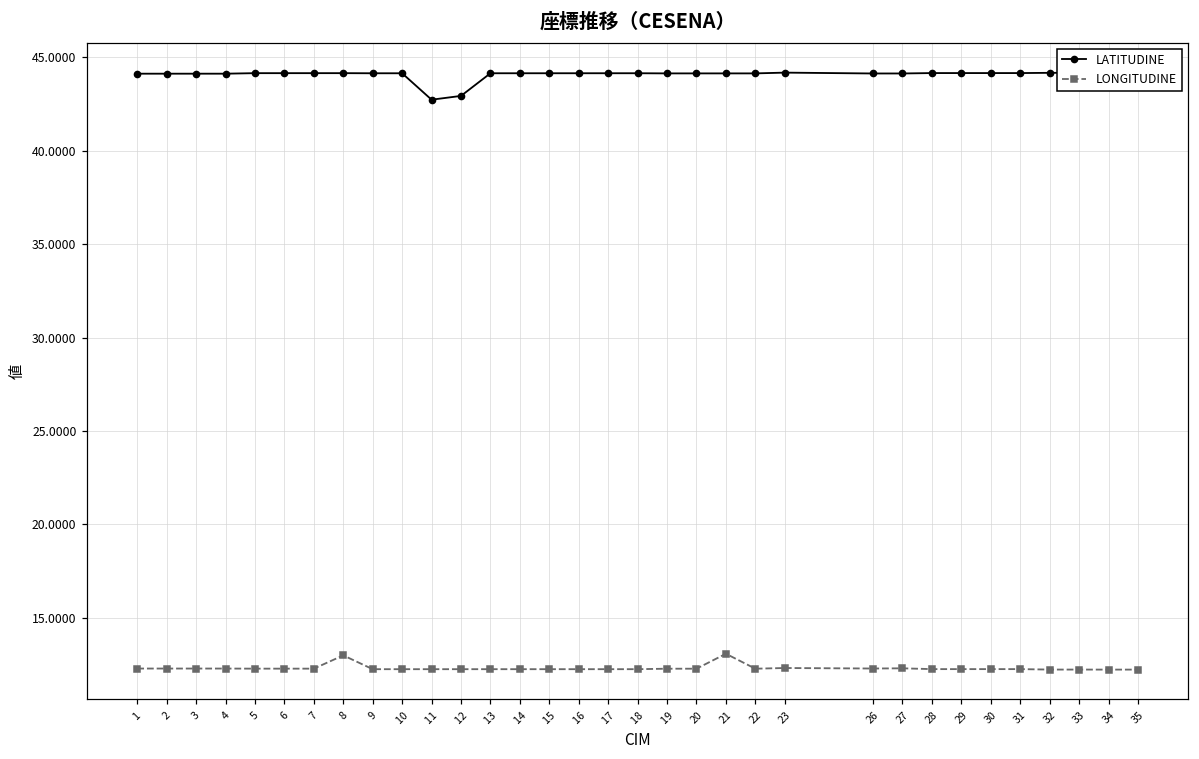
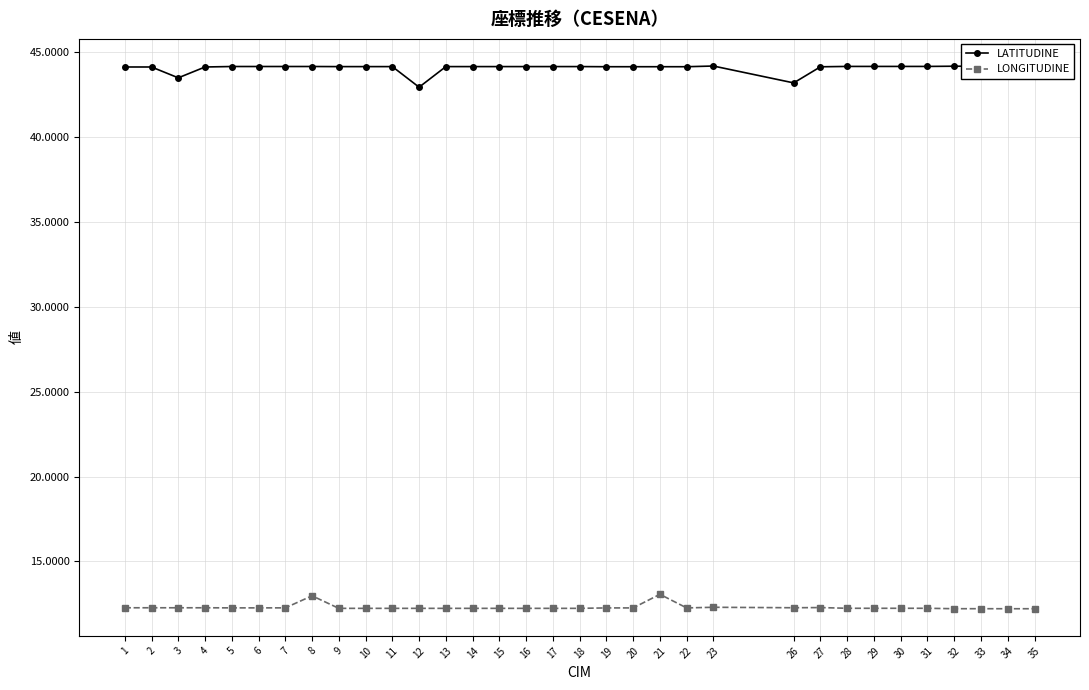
LATITUDINE, 3: 44.1 -> 43.5
LATITUDINE, 11: 42.7 -> 44.2
LATITUDINE, 26: 44.1 -> 43.2
